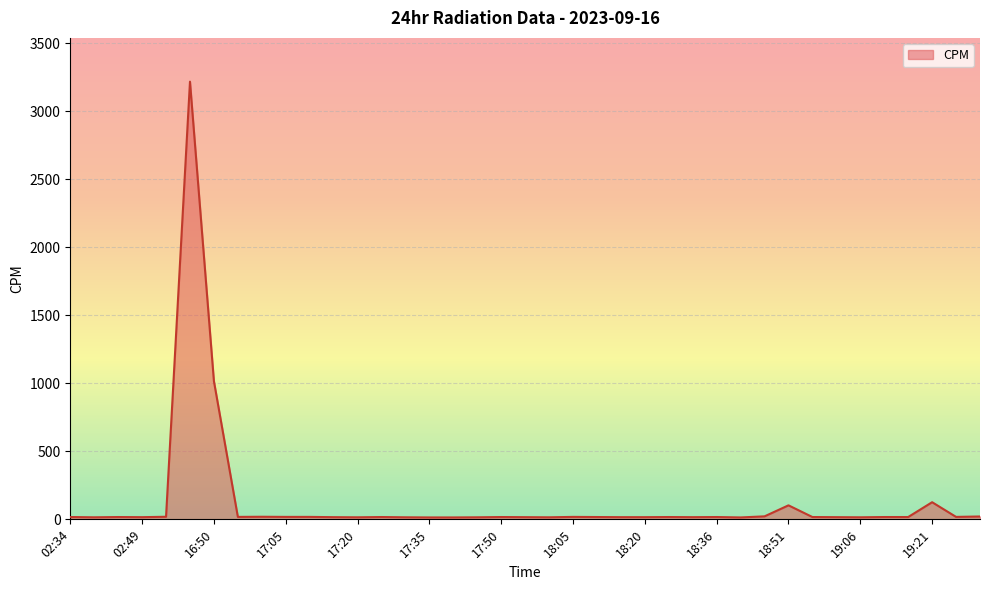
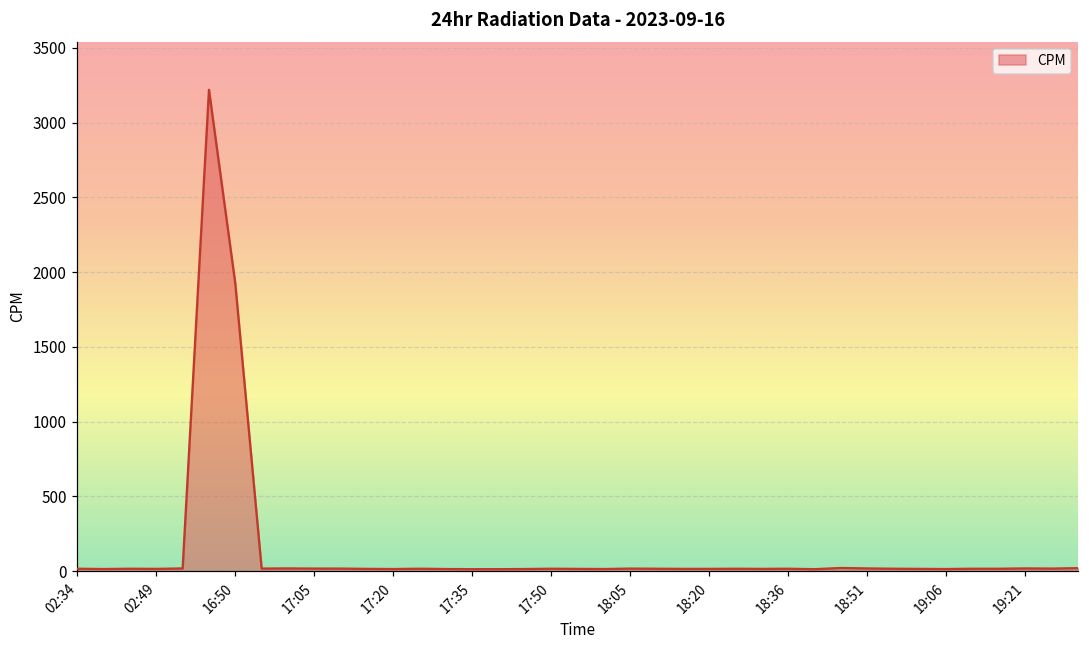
16:50: 1020 -> 1920
18:51: 100 -> 20
19:21: 130 -> 20
